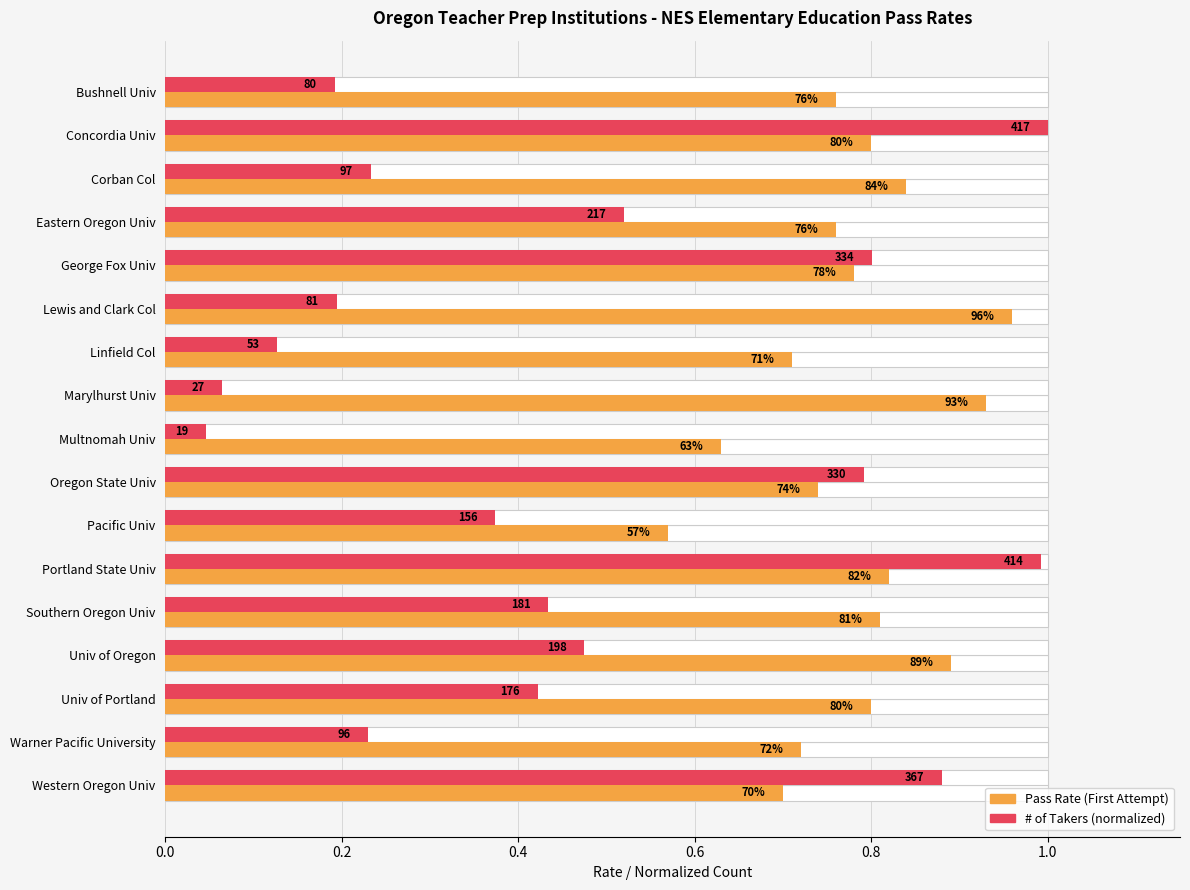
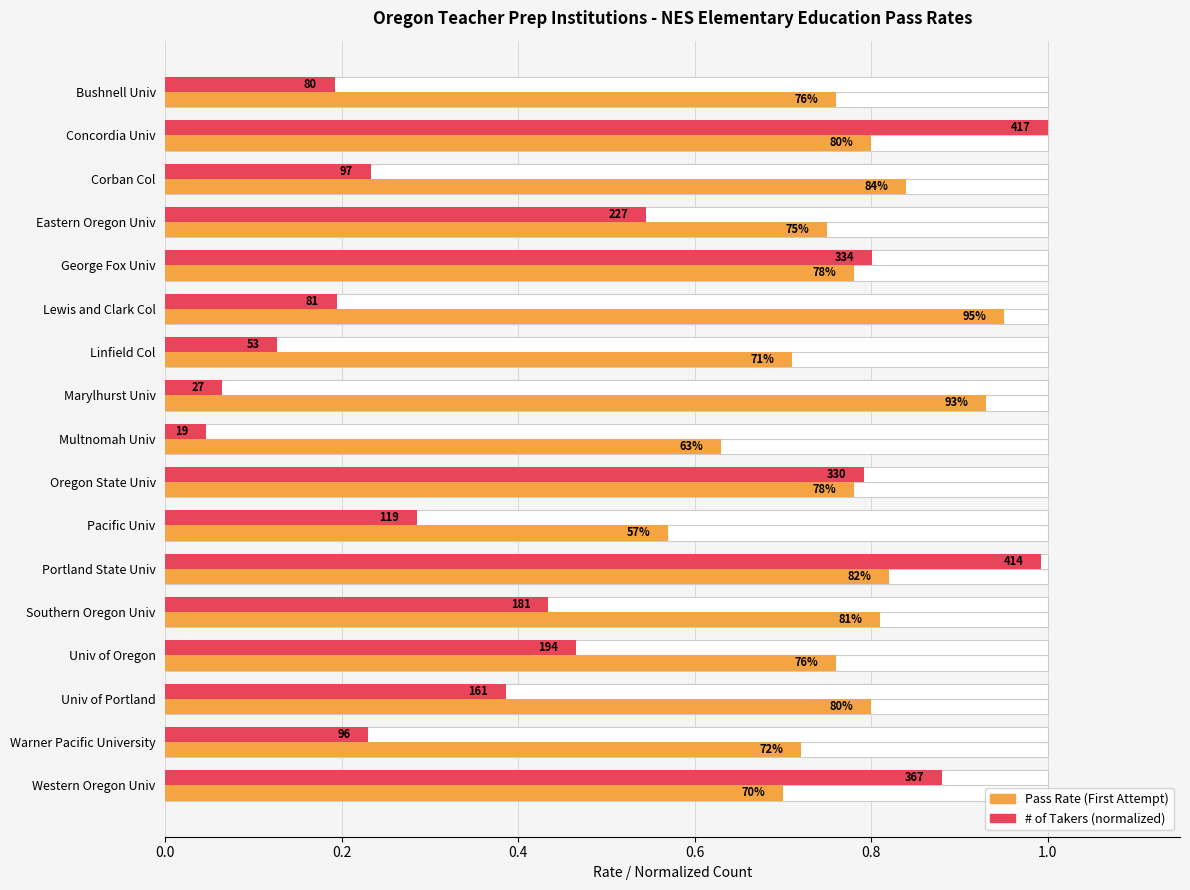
# of Takers (normalized), Eastern Oregon Univ: 217 -> 227
Pass Rate (First Attempt), Eastern Oregon Univ: 76% -> 75%
Pass Rate (First Attempt), Lewis and Clark Col: 96% -> 95%
Pass Rate (First Attempt), Oregon State Univ: 74% -> 78%
# of Takers (normalized), Pacific Univ: 156 -> 119
# of Takers (normalized), Univ of Oregon: 198 -> 194
Pass Rate (First Attempt), Univ of Oregon: 89% -> 76%
# of Takers (normalized), Univ of Portland: 176 -> 161
